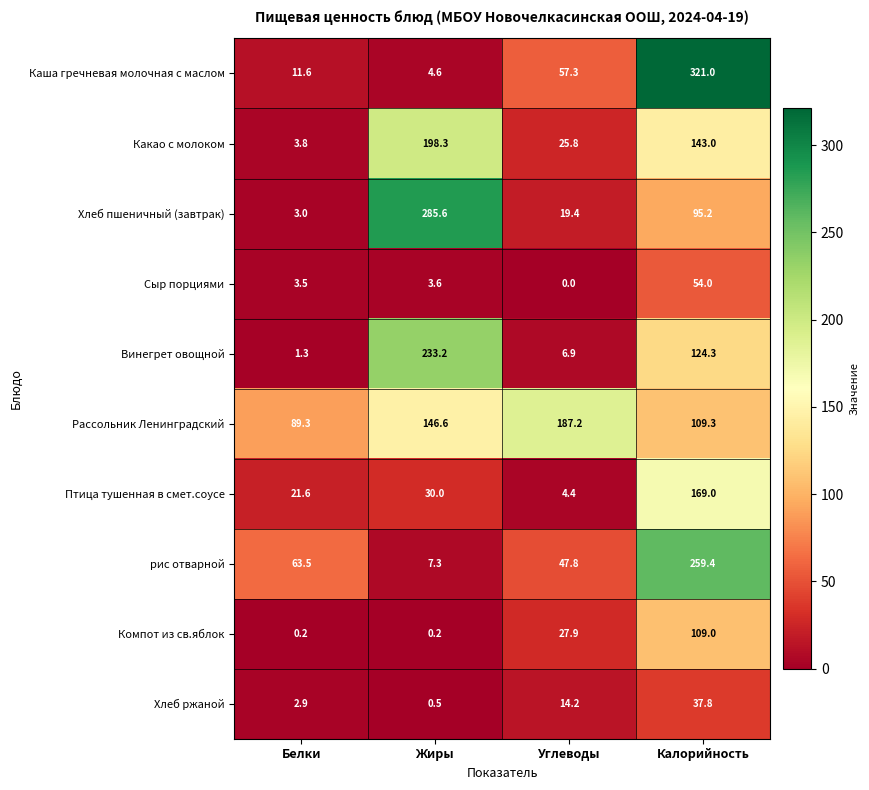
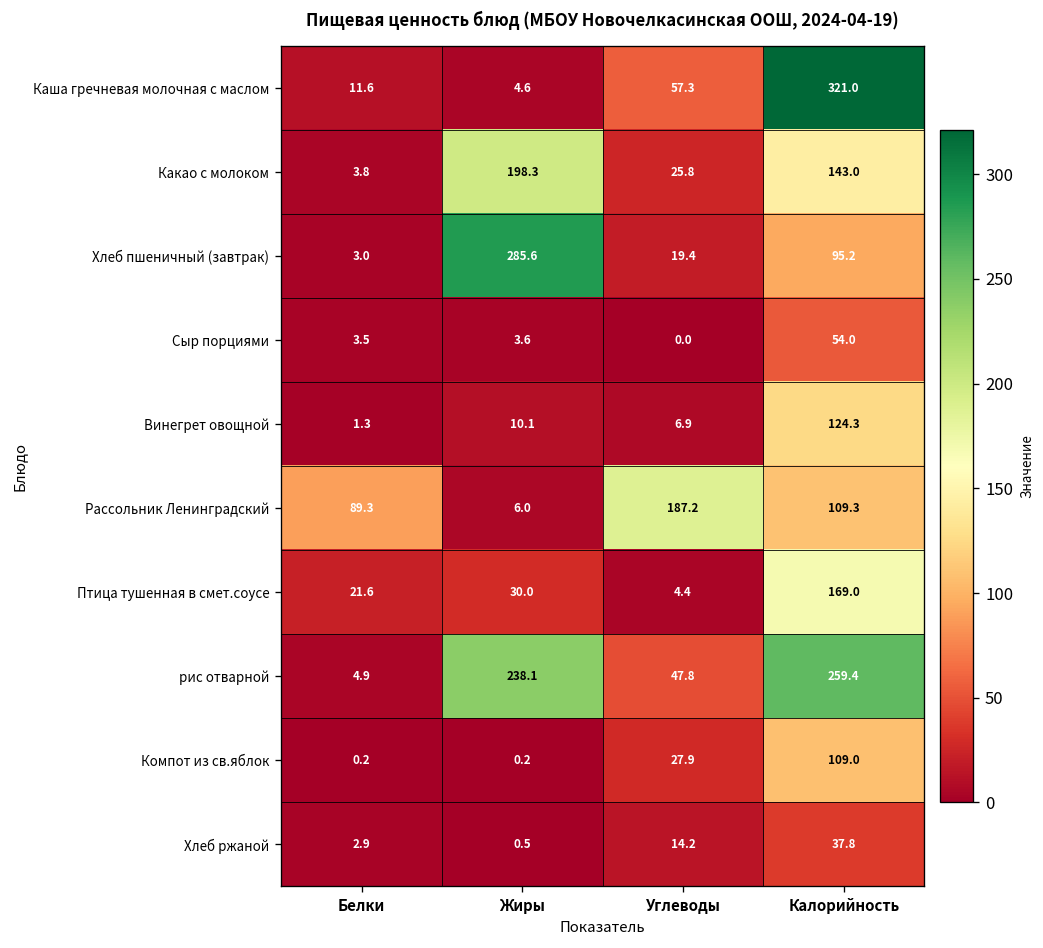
Винегрет овощной, Жиры: 233.2 -> 10.1
Рассольник Ленинградский, Жиры: 146.6 -> 6.0
рис отварной, Белки: 63.5 -> 4.9
рис отварной, Жиры: 7.3 -> 238.1
